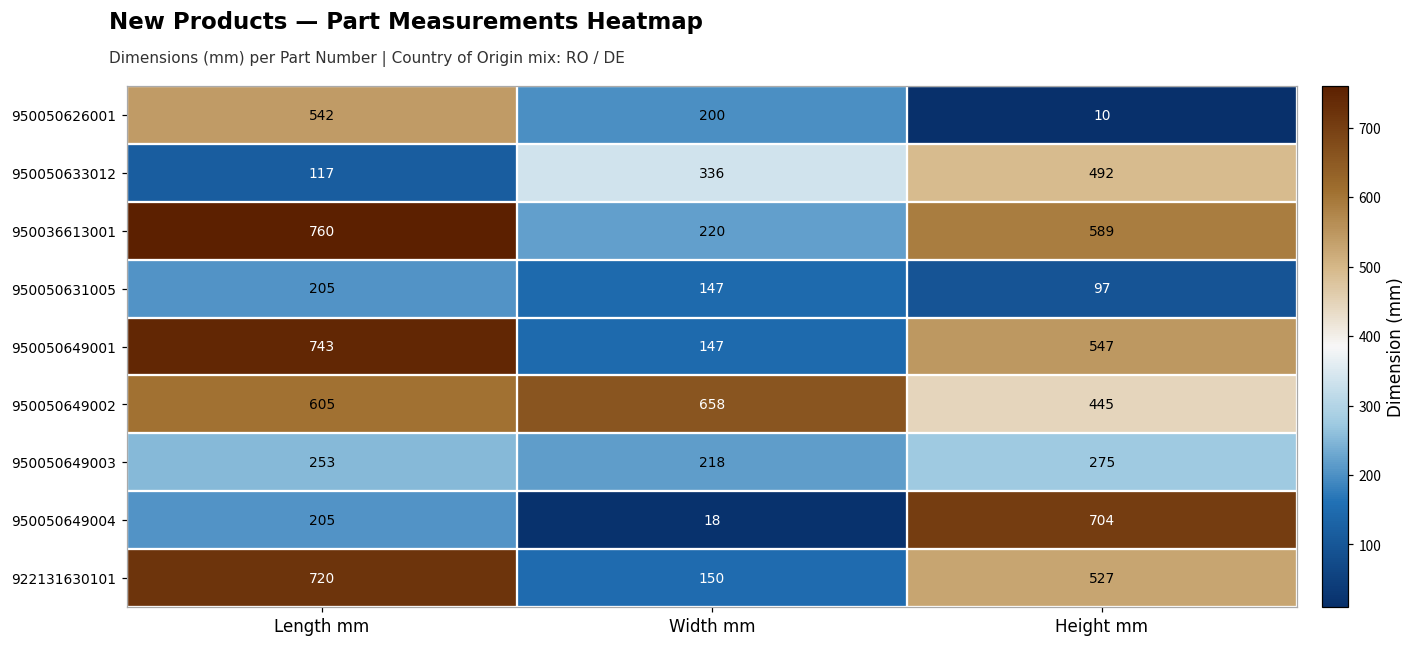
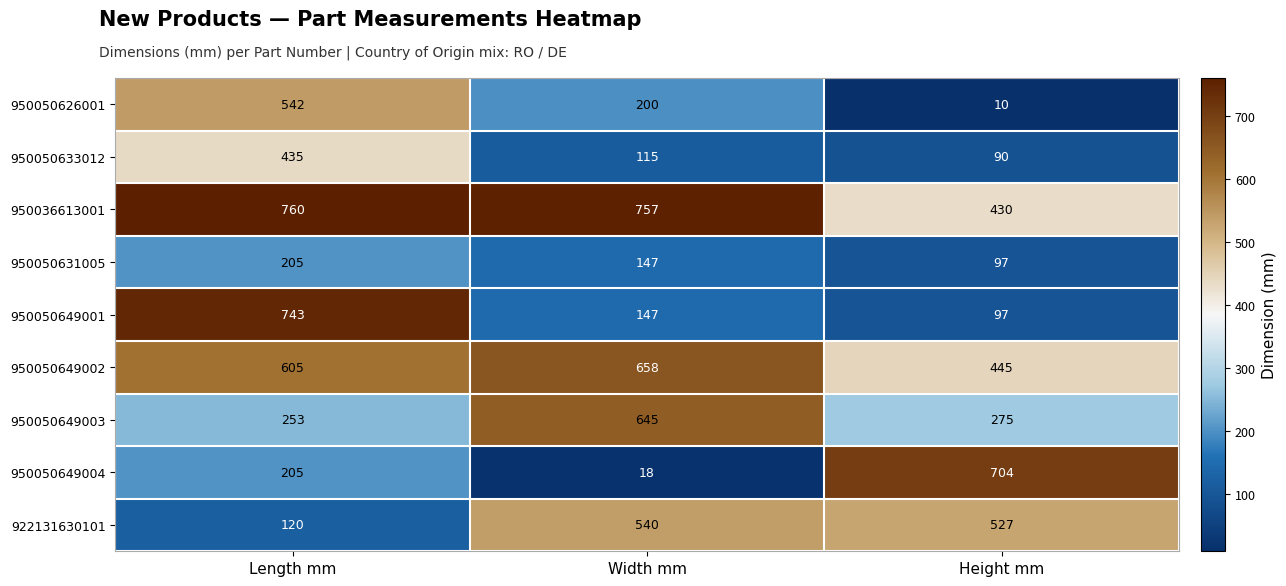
950050633012, Length mm: 117 -> 435
950050633012, Width mm: 336 -> 115
950050633012, Height mm: 492 -> 90
950036613001, Width mm: 220 -> 757
950036613001, Height mm: 589 -> 430
950050649001, Height mm: 547 -> 97
950050649003, Width mm: 218 -> 645
922131630101, Length mm: 720 -> 120
922131630101, Width mm: 150 -> 540
